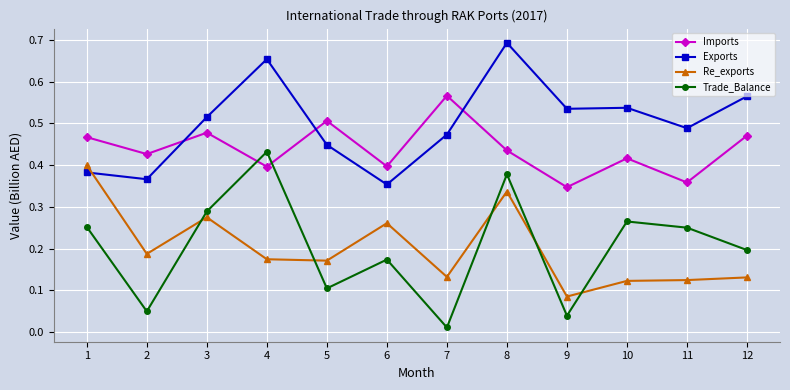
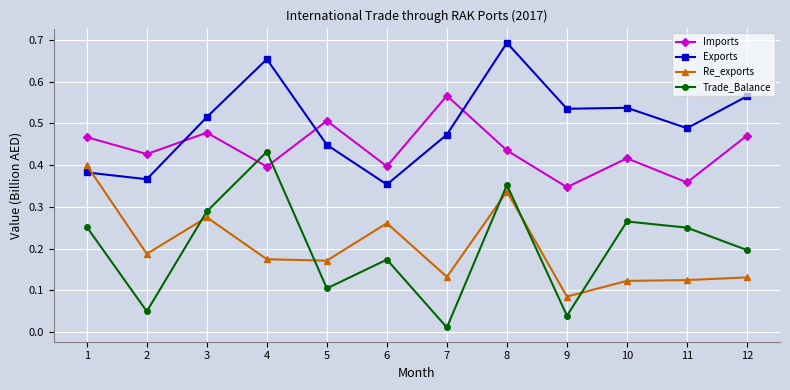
Trade_Balance, 8: 0.38 -> 0.35
